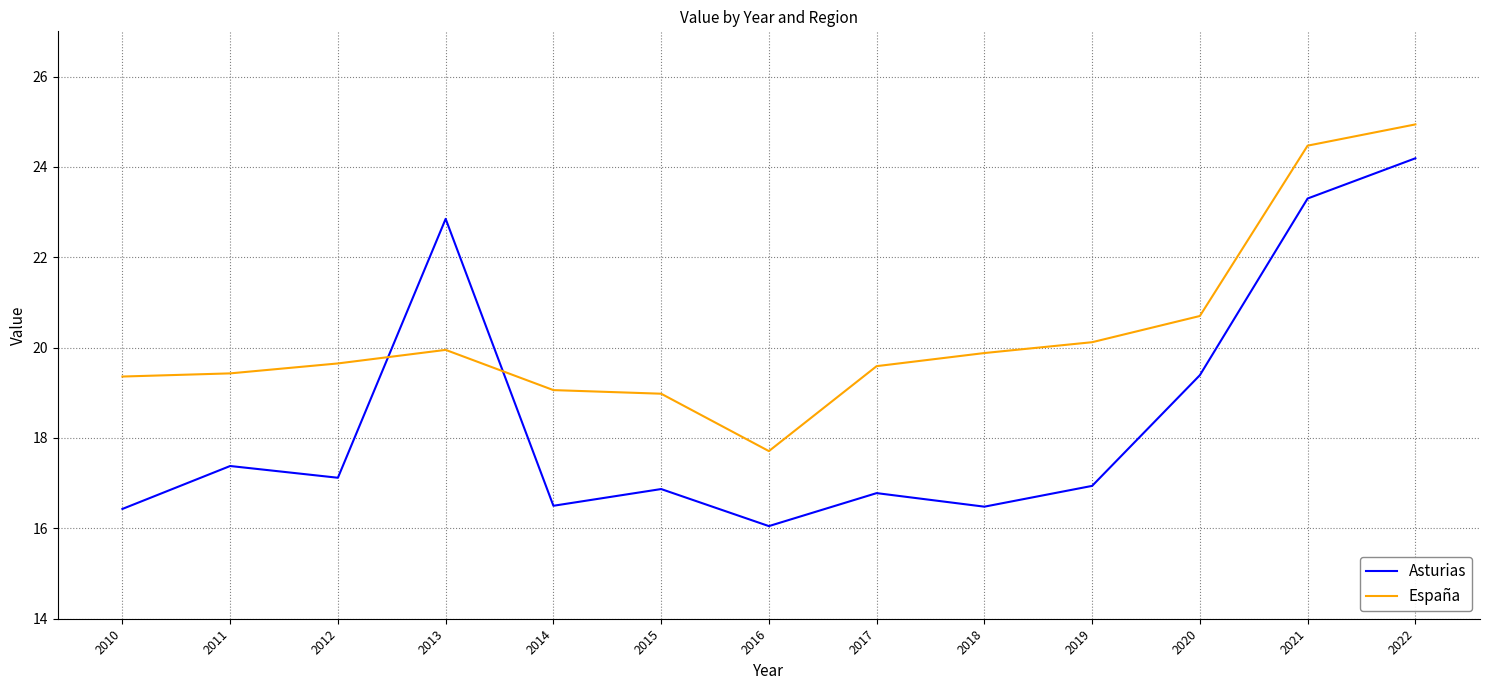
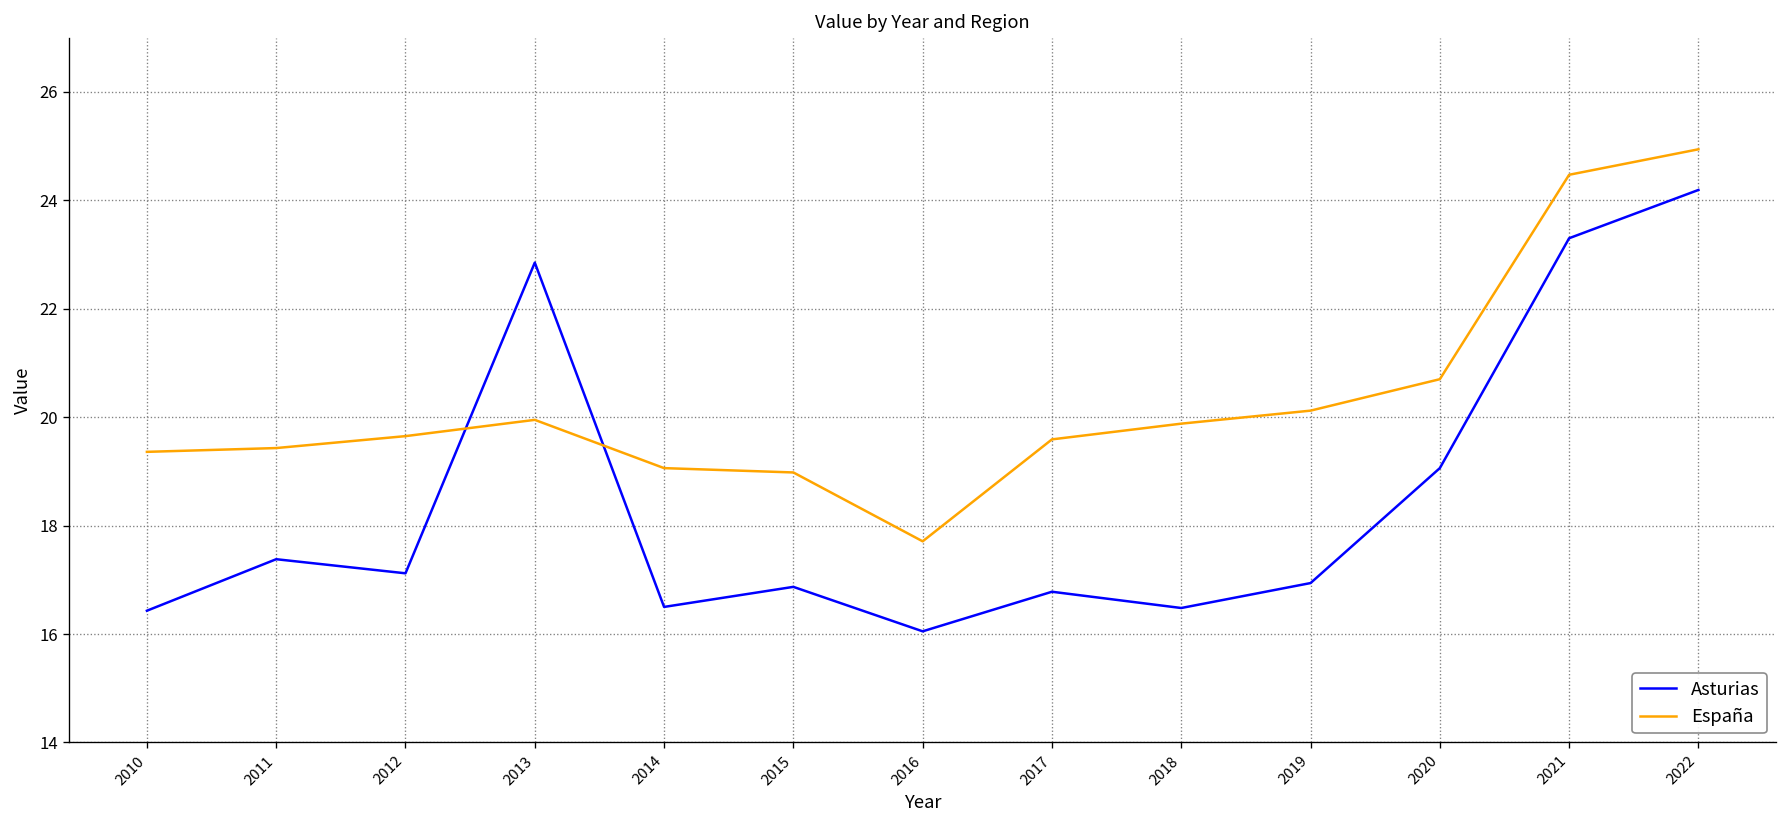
Asturias, 2020: 19.4 -> 19.1
